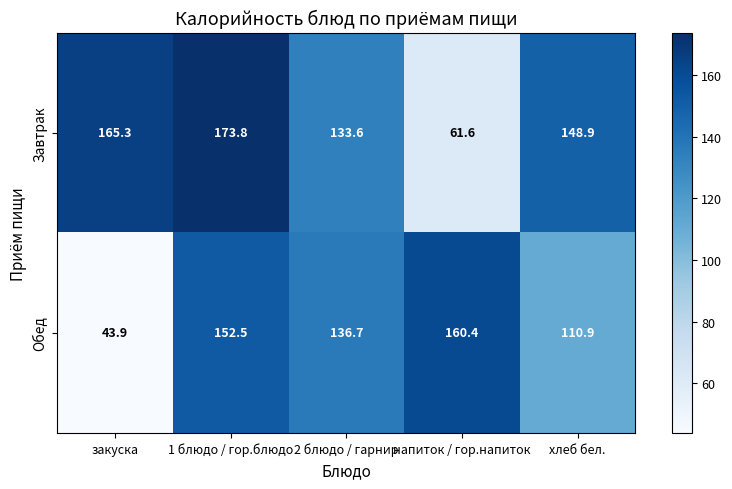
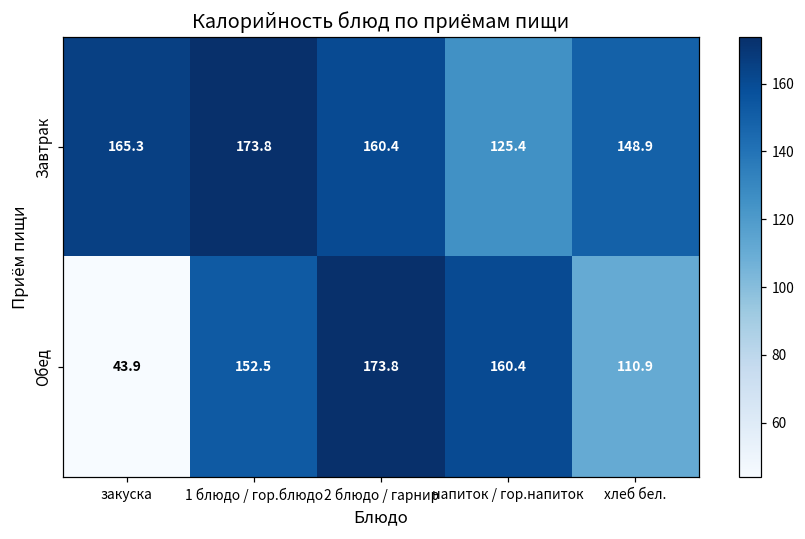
Завтрак, 2 блюдо / гарнир: 133.6 -> 160.4
Завтрак, напиток / гор.напиток: 61.6 -> 125.4
Обед, 2 блюдо / гарнир: 136.7 -> 173.8
